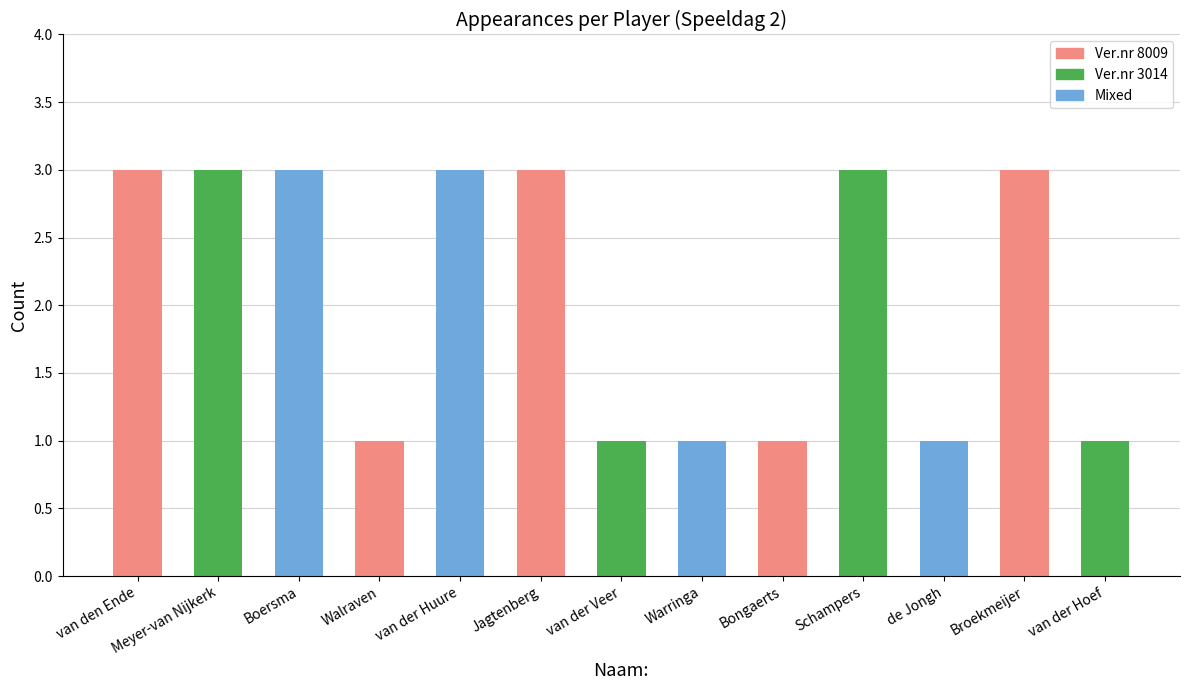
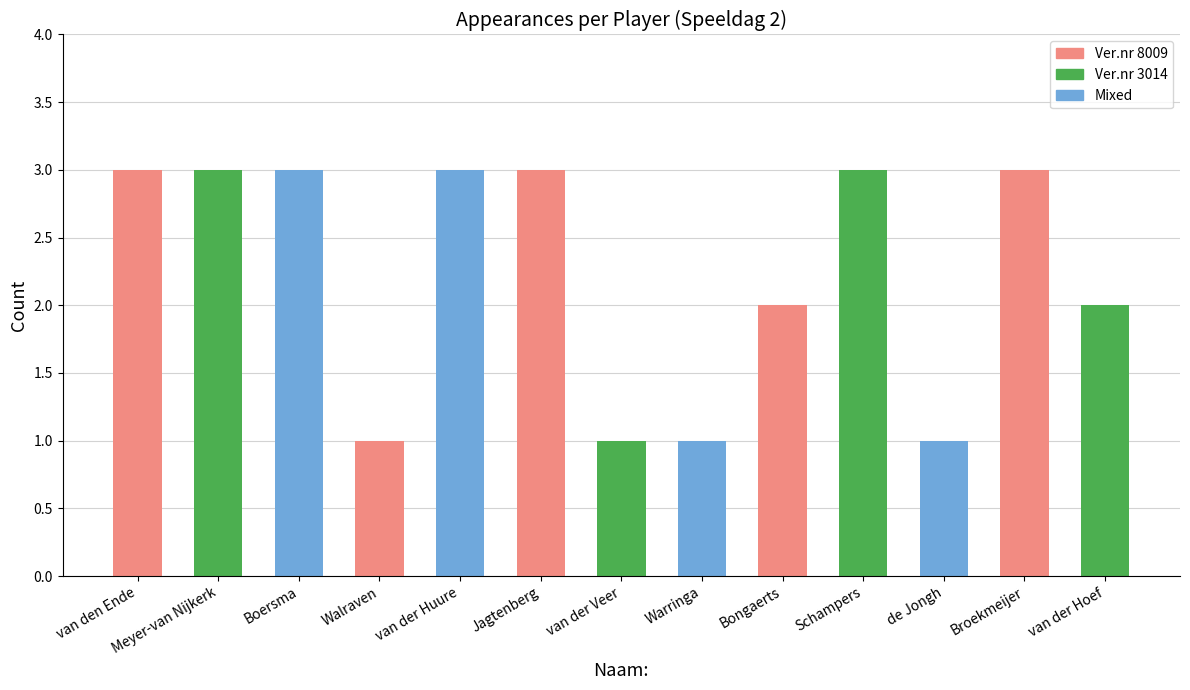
Bongaerts: 1 -> 2
van der Hoef: 1 -> 2
